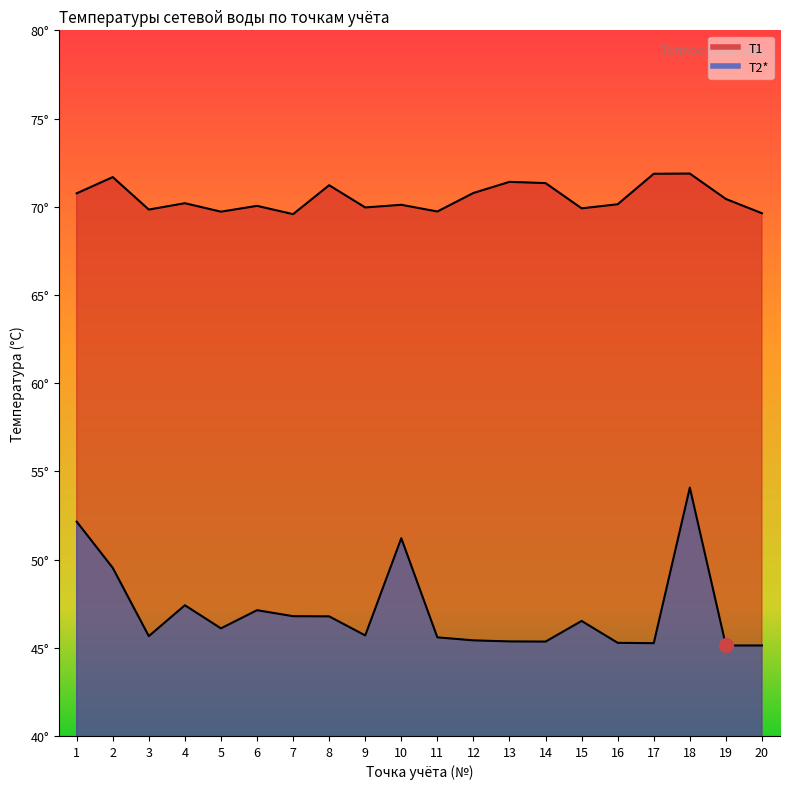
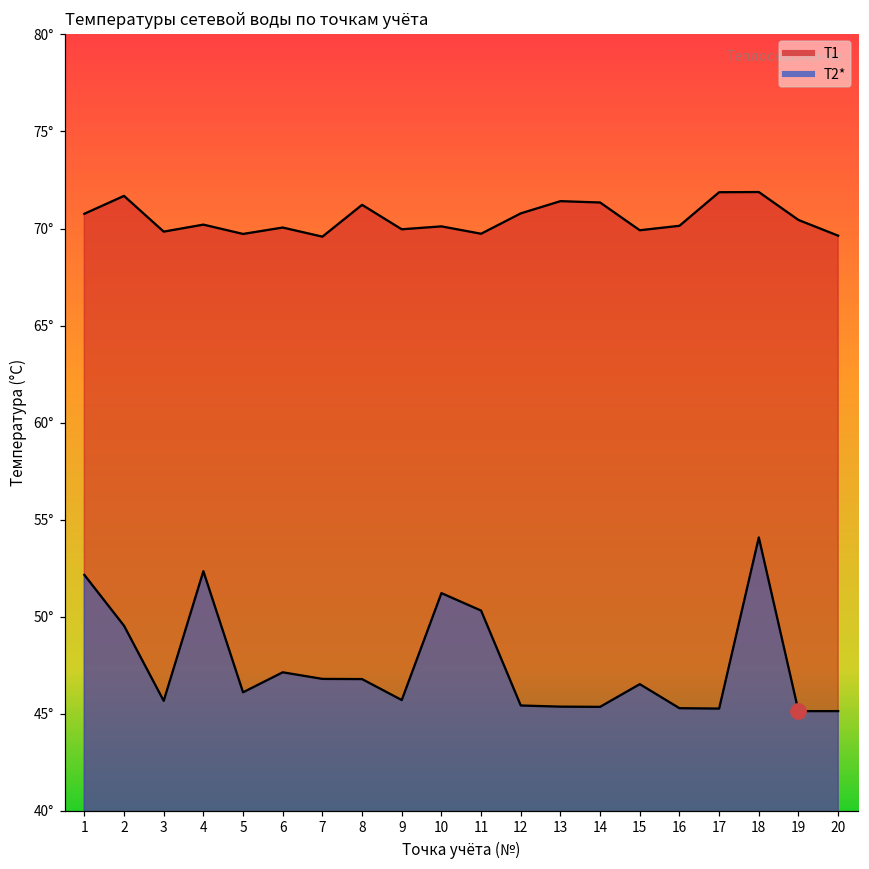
T2*, 4: 47.4° -> 52.3°
T2*, 11: 45.6° -> 50.3°
